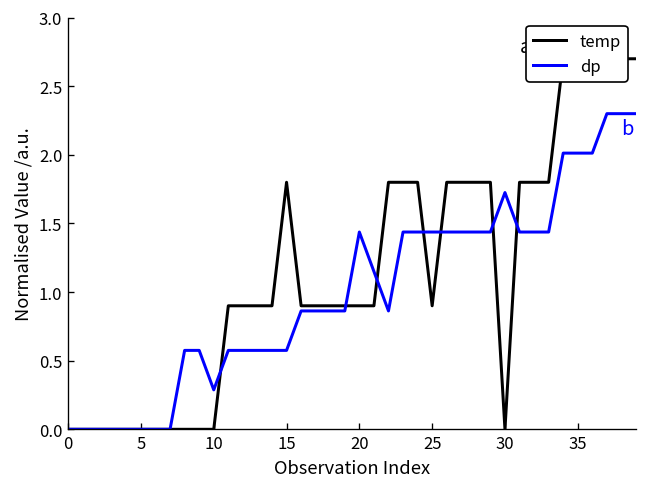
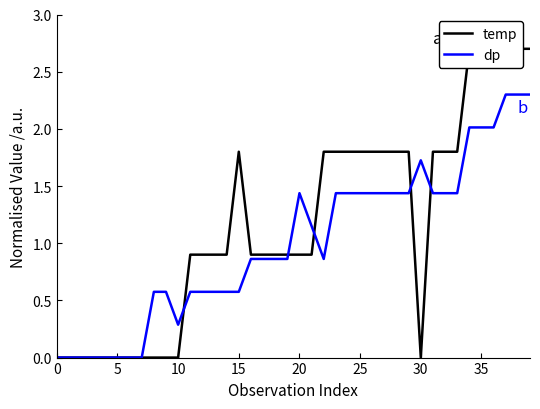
temp, 25: 0.90 -> 1.80
